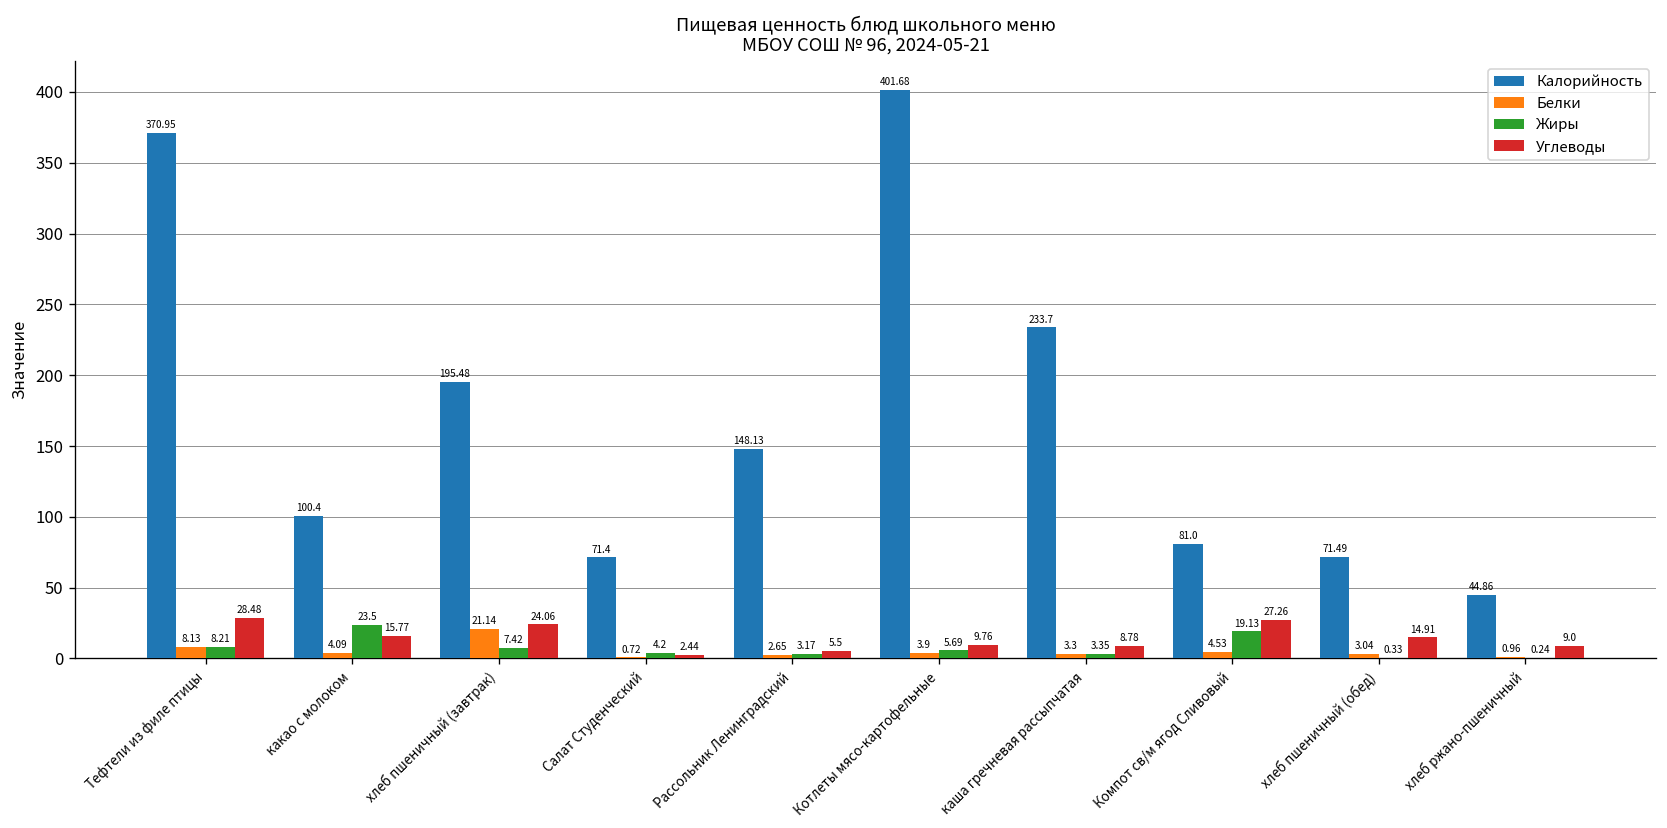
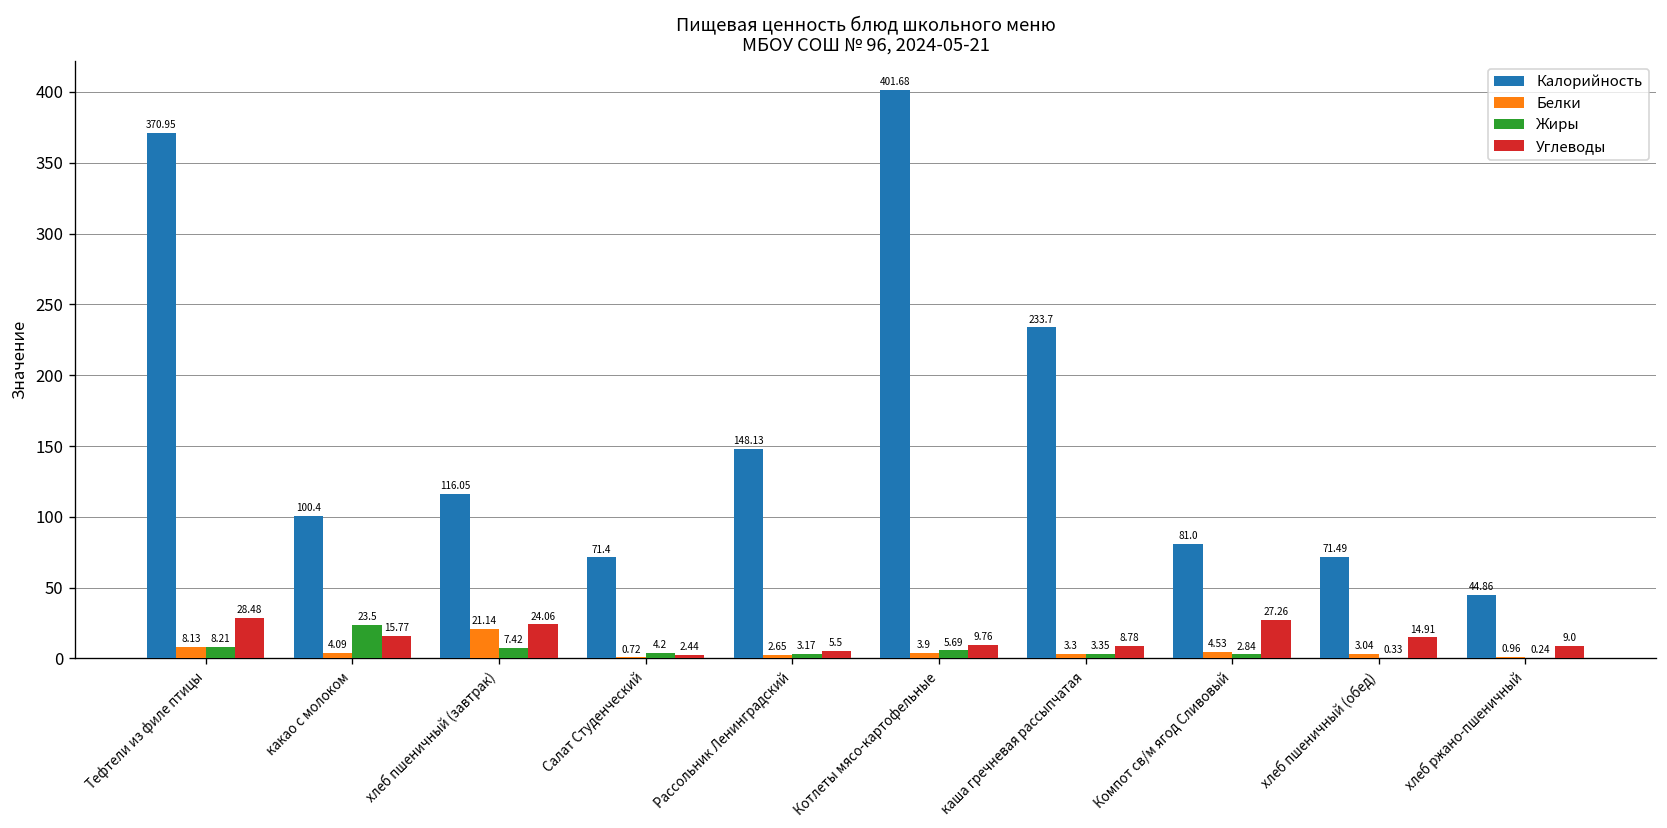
Калорийность, хлеб пшеничный (завтрак): 195.48 -> 116.05
Жиры, Компот св/м ягод Сливовый: 19.13 -> 2.84
